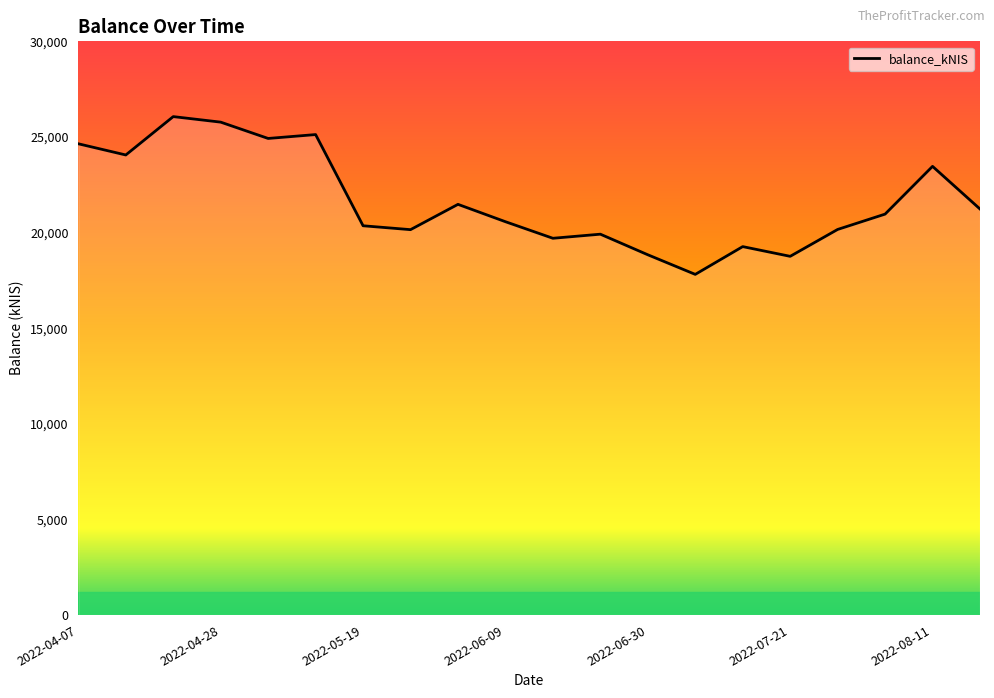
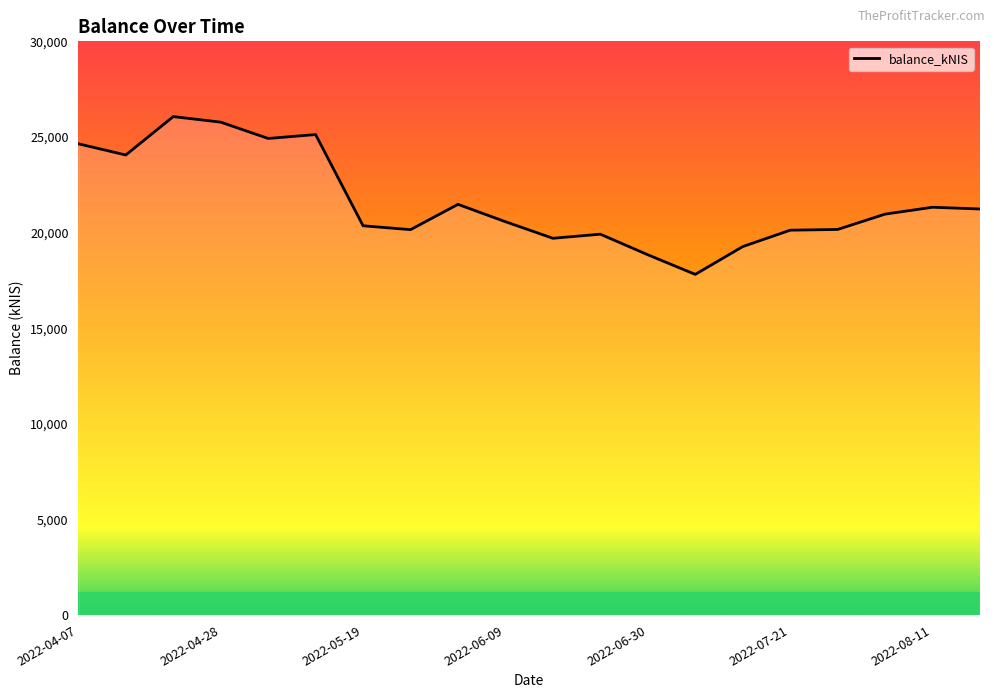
2022-07-21: 18,800 -> 20,100
2022-08-11: 23,500 -> 21,300
